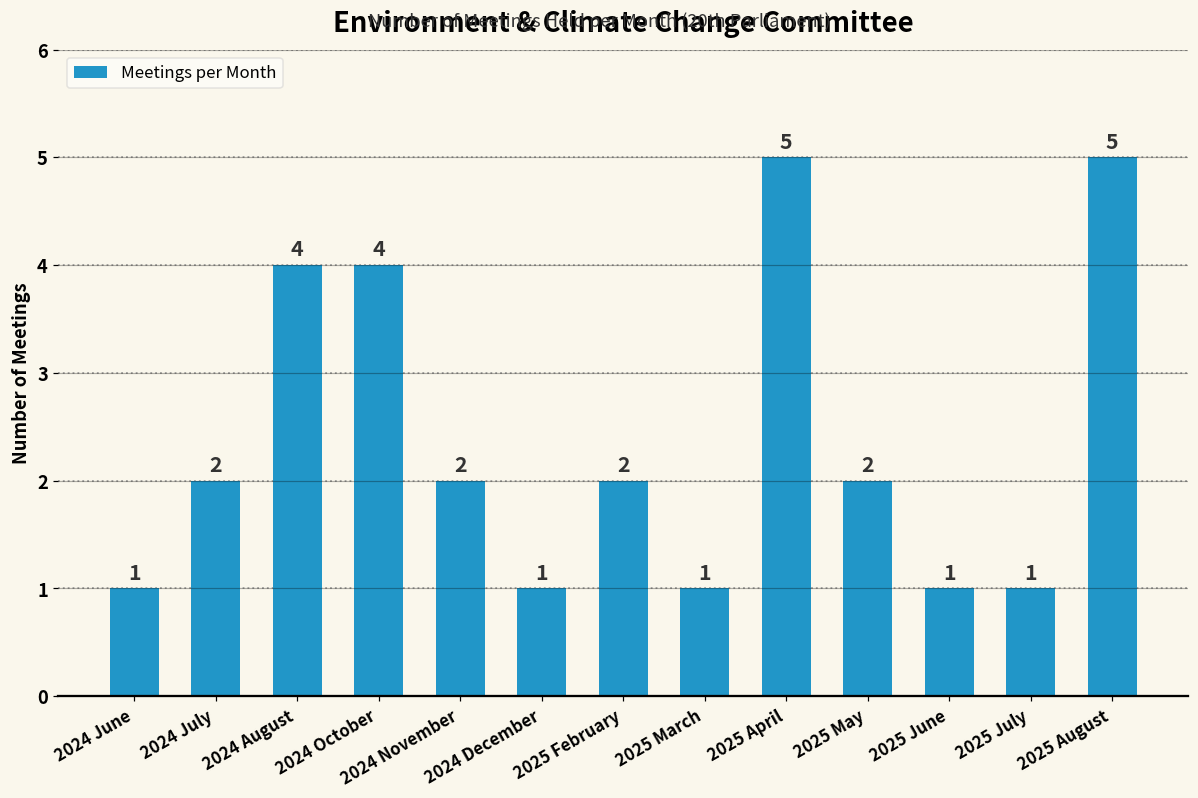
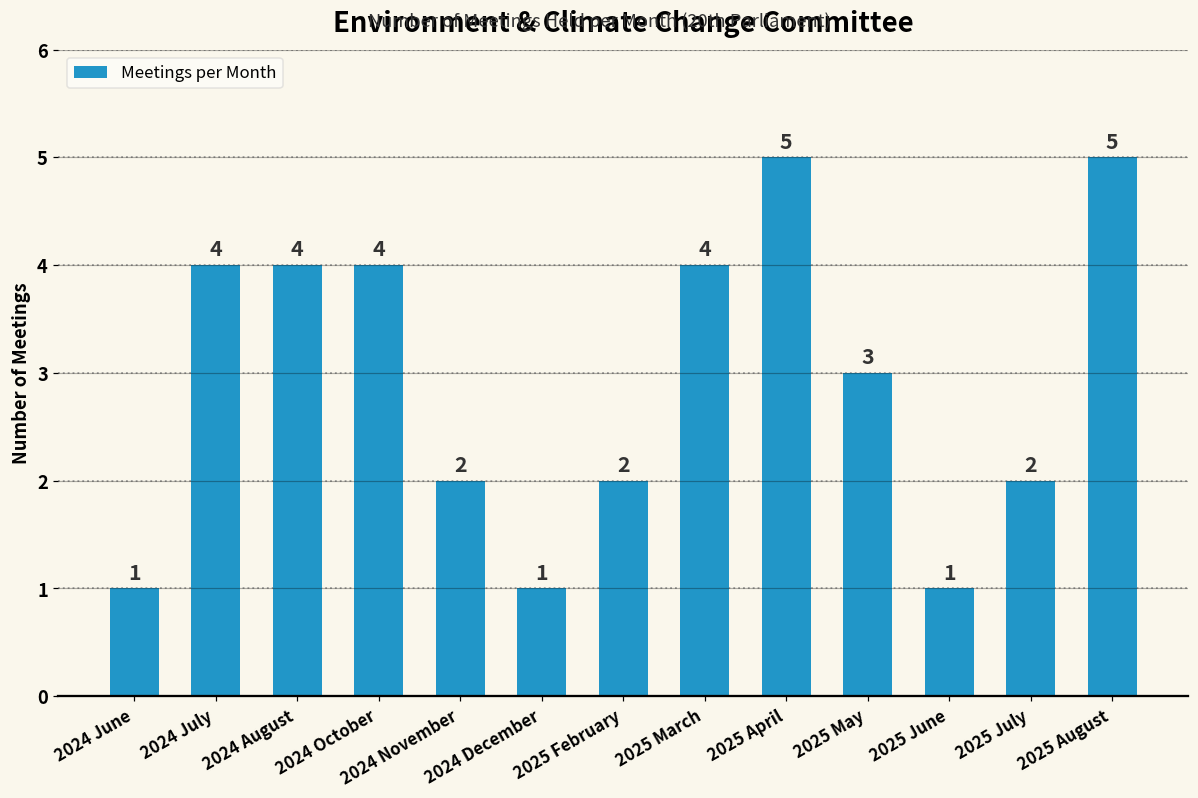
2024 July: 2 -> 4
2025 March: 1 -> 4
2025 May: 2 -> 3
2025 July: 1 -> 2
